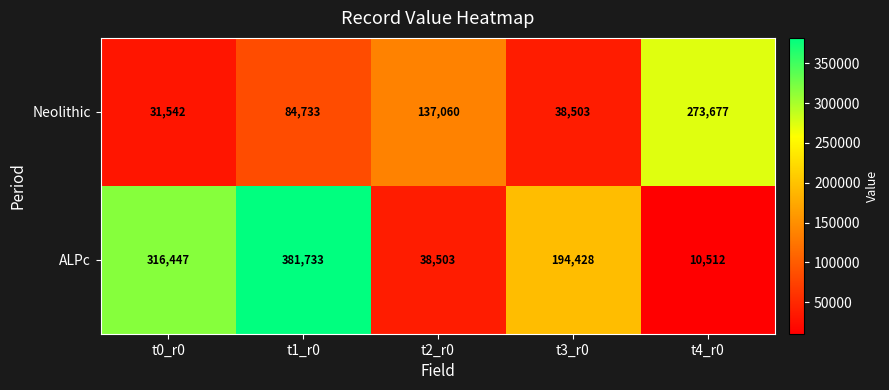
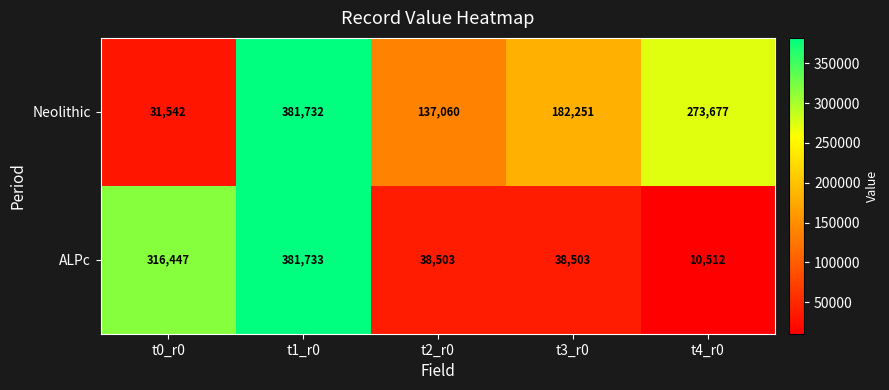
Neolithic, t1_r0: 84,733 -> 381,732
Neolithic, t3_r0: 38,503 -> 182,251
ALPc, t3_r0: 194,428 -> 38,503
